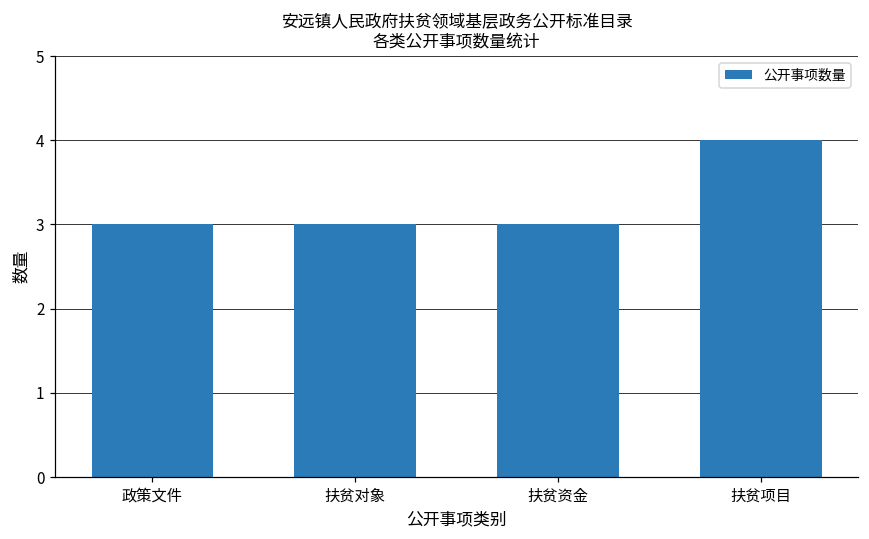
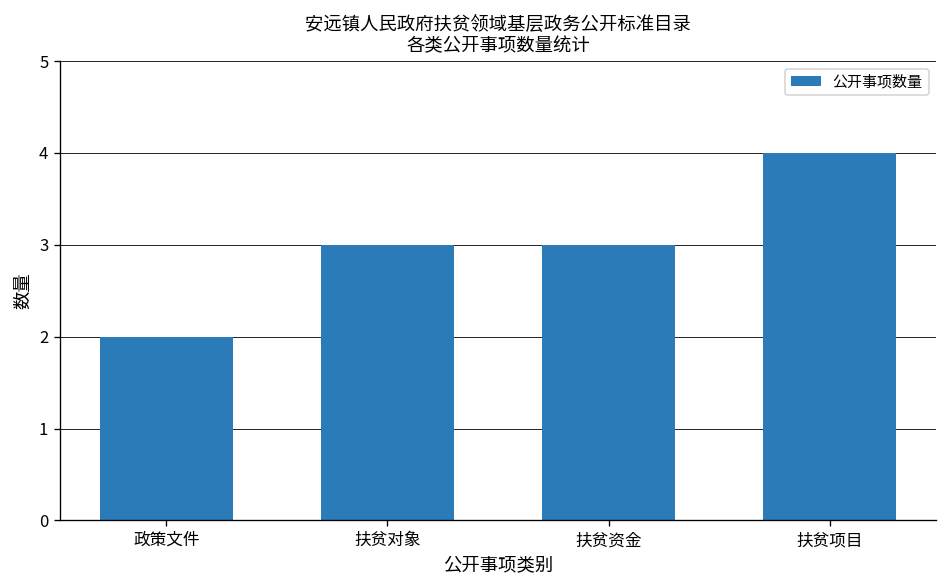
政策文件: 3 -> 2
